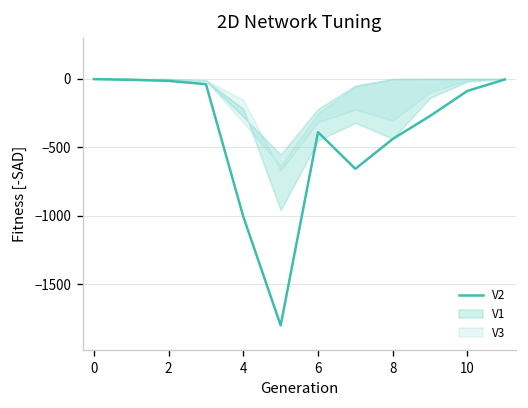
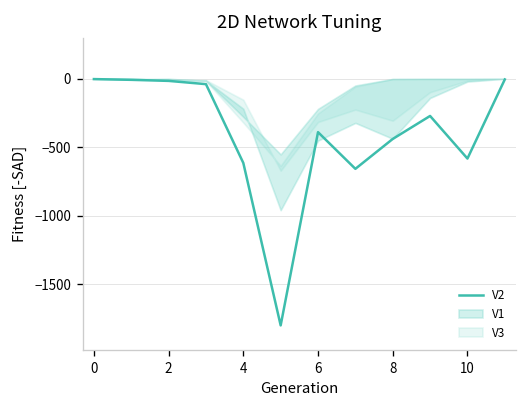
V2, 4: -1010 -> -620
V2, 10: -90 -> -580
